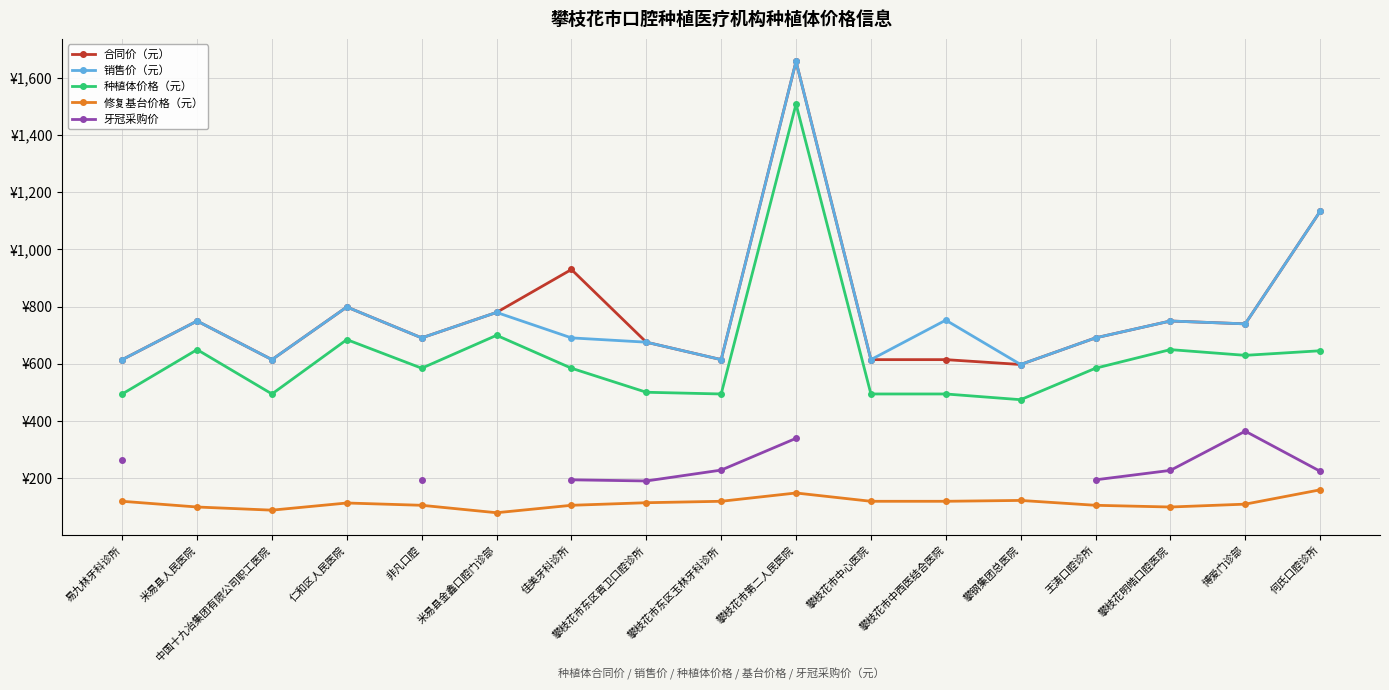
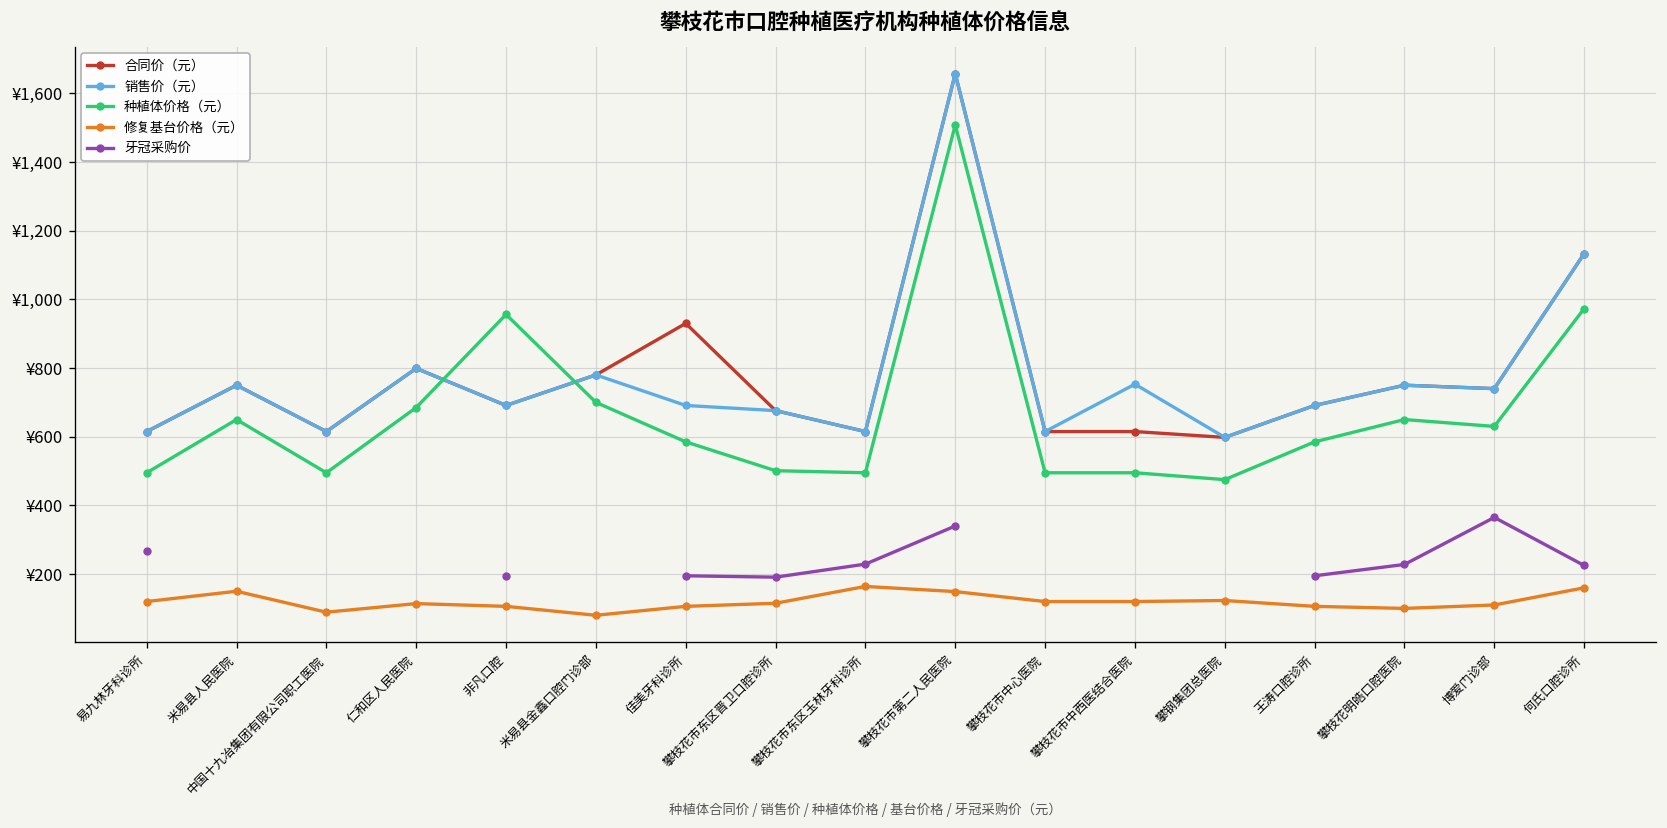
修复基台价格（元）, 米易县人民医院: ¥100 -> ¥150
种植体价格（元）, 非凡口腔: ¥590 -> ¥960
修复基台价格（元）, 攀枝花市东区玉林牙科诊所: ¥120 -> ¥160
种植体价格（元）, 何氏口腔诊所: ¥650 -> ¥970
